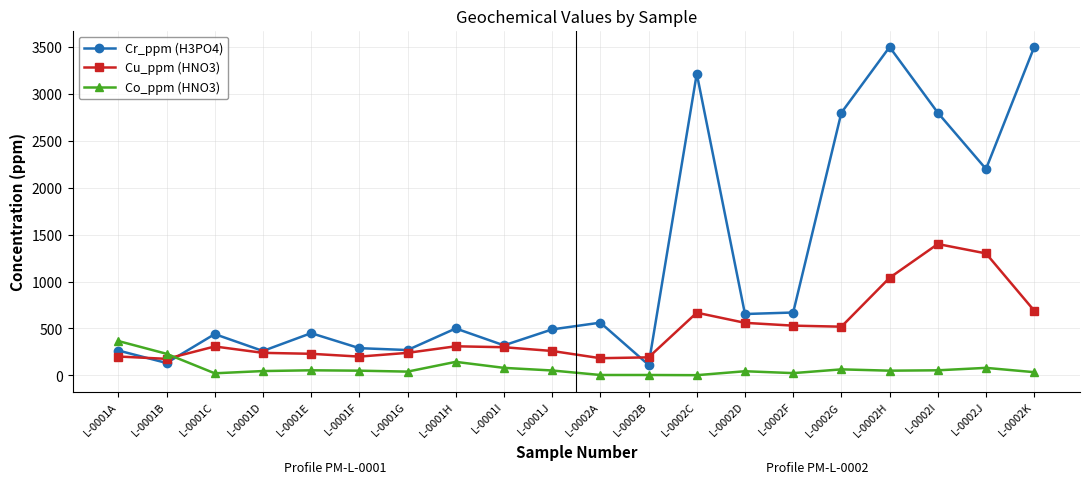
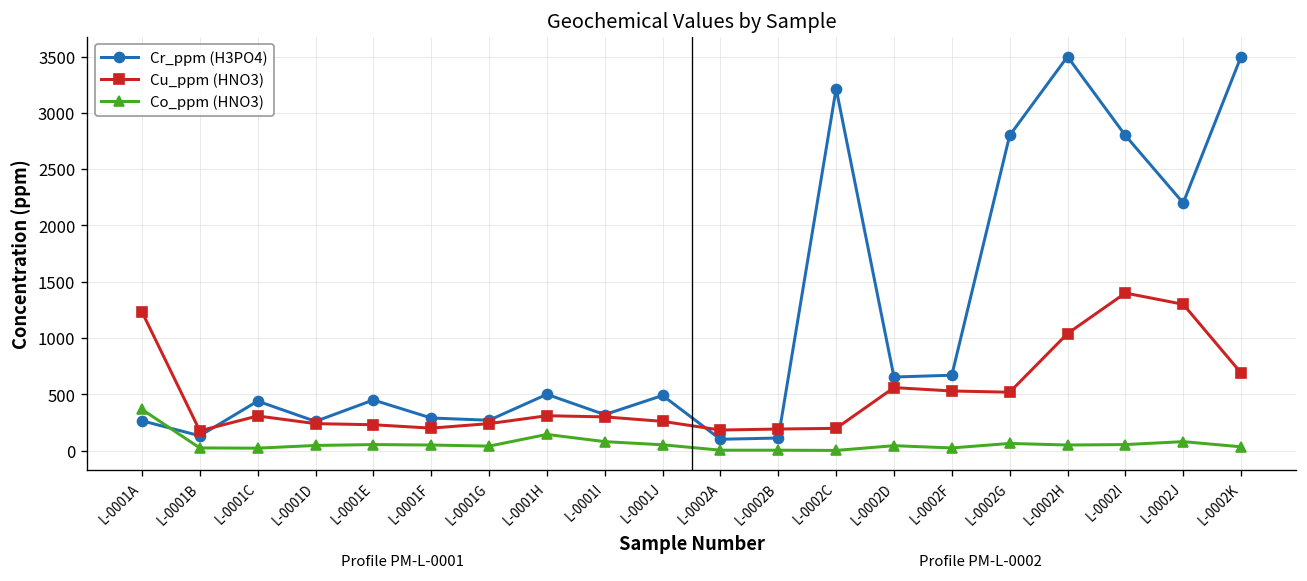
Cu_ppm (HNO3), L-0001A: 200 -> 1200
Co_ppm (HNO3), L-0001B: 200 -> 0
Cr_ppm (H3PO4), L-0002A: 600 -> 100
Cu_ppm (HNO3), L-0002C: 700 -> 200
